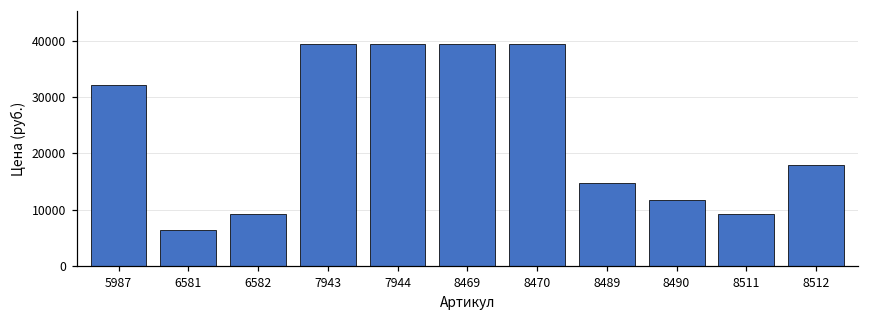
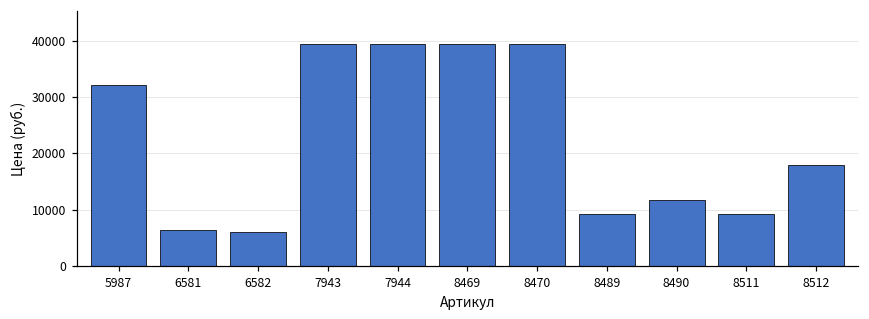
6582: 9000 -> 6000
8489: 15000 -> 9000
